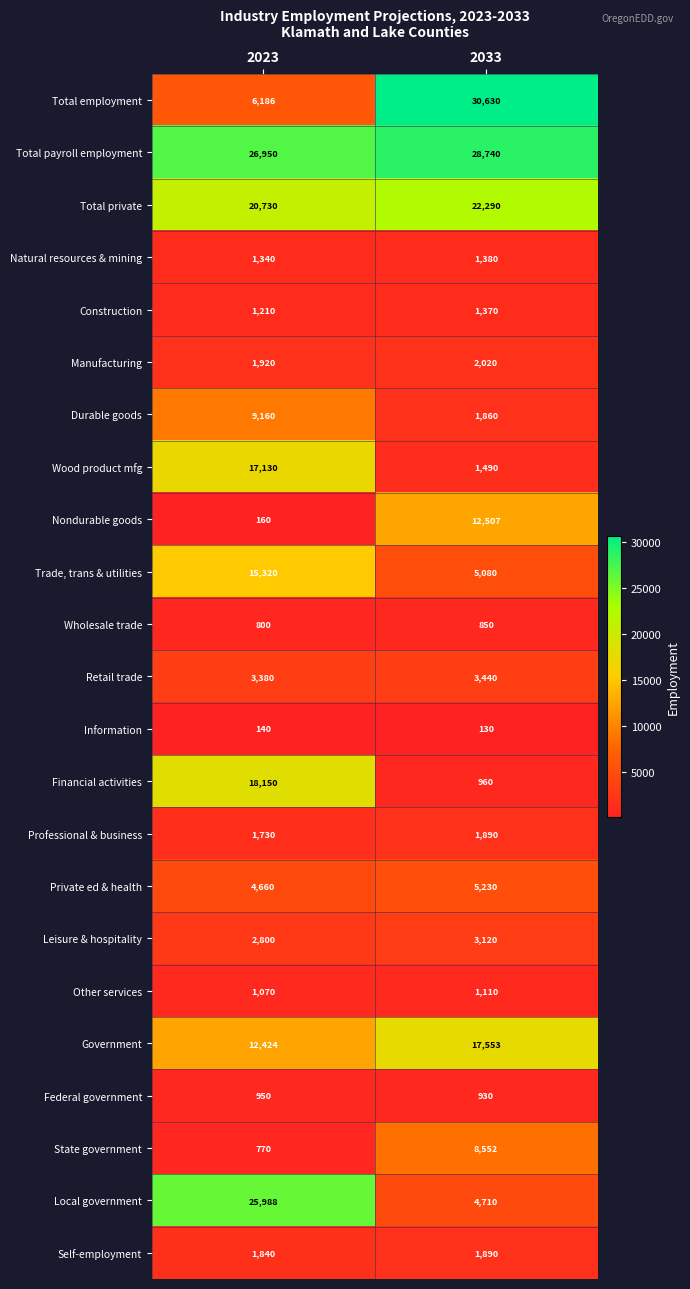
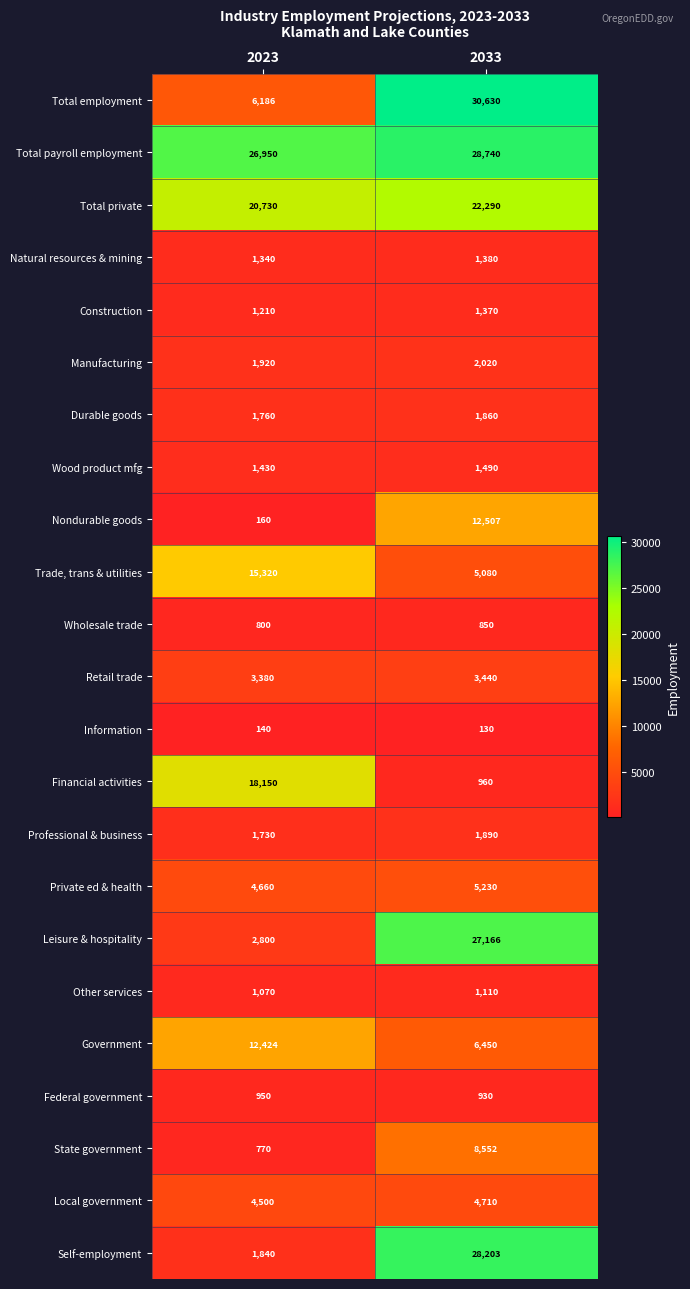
Durable goods, 2023: 9,160 -> 1,760
Wood product mfg, 2023: 17,130 -> 1,430
Leisure & hospitality, 2033: 3,120 -> 27,166
Government, 2033: 17,553 -> 6,450
Local government, 2023: 25,988 -> 4,500
Self-employment, 2033: 1,890 -> 28,203
